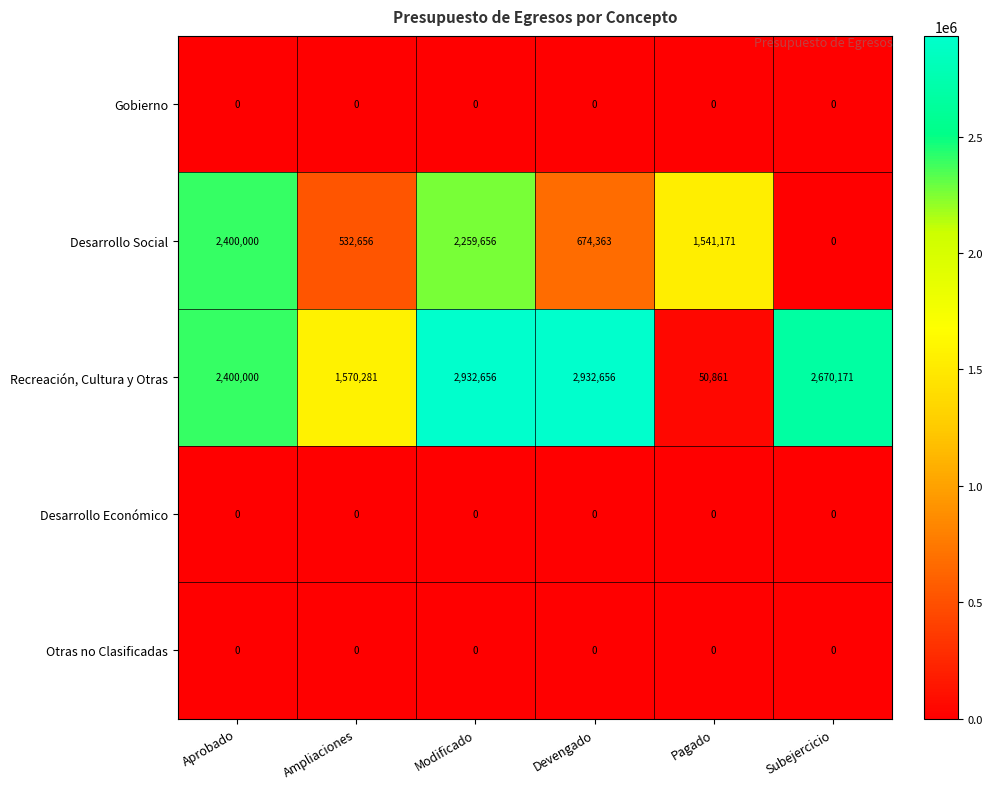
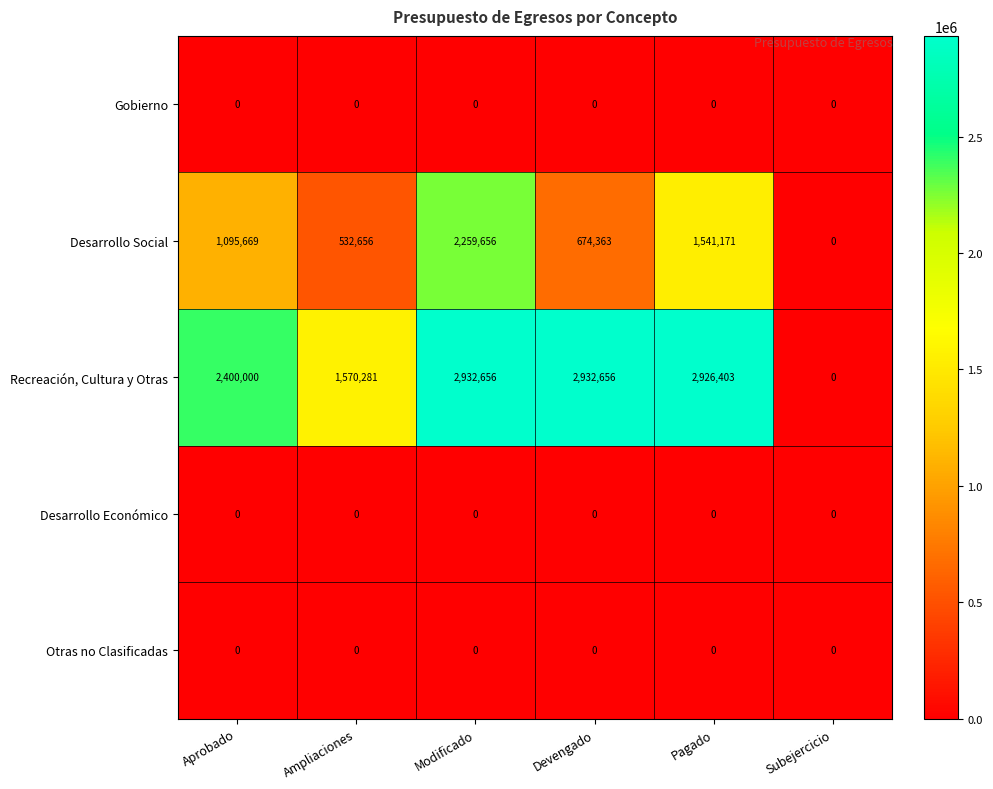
Desarrollo Social, Aprobado: 2,400,000 -> 1,095,669
Recreación, Cultura y Otras, Pagado: 50,861 -> 2,926,403
Recreación, Cultura y Otras, Subejercicio: 2,670,171 -> 0
